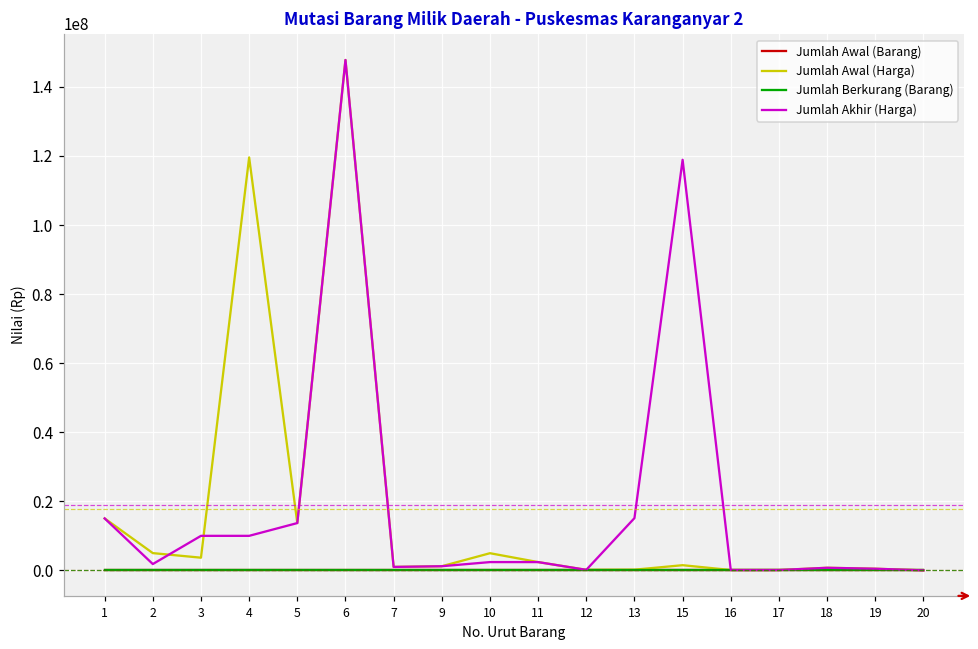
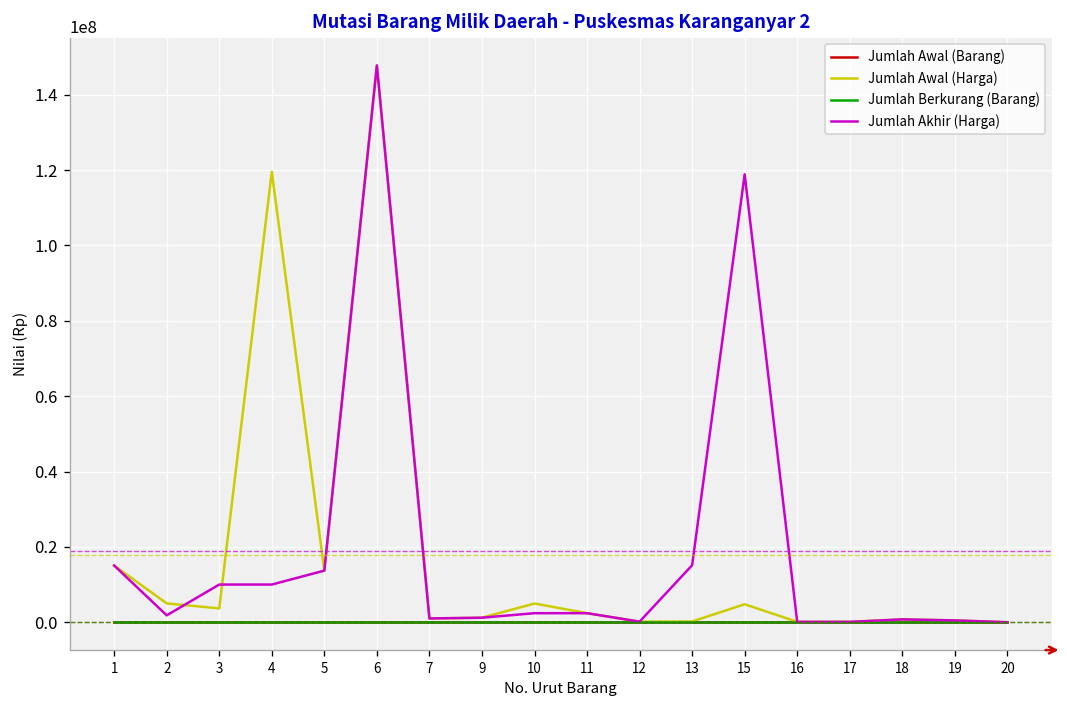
Jumlah Awal (Harga), 15: 2000000 -> 5000000
